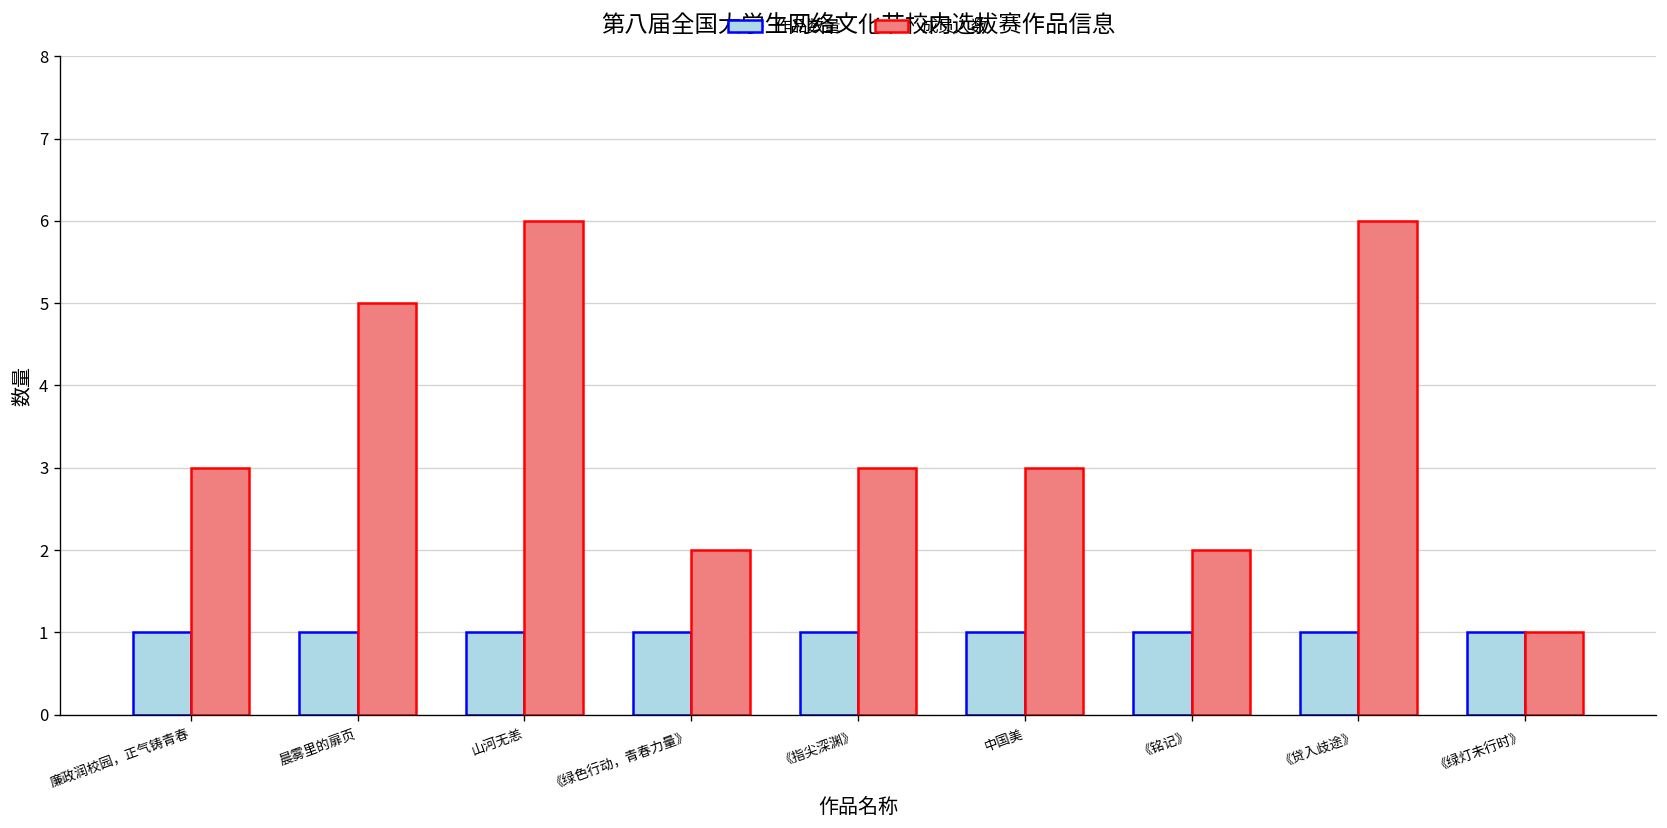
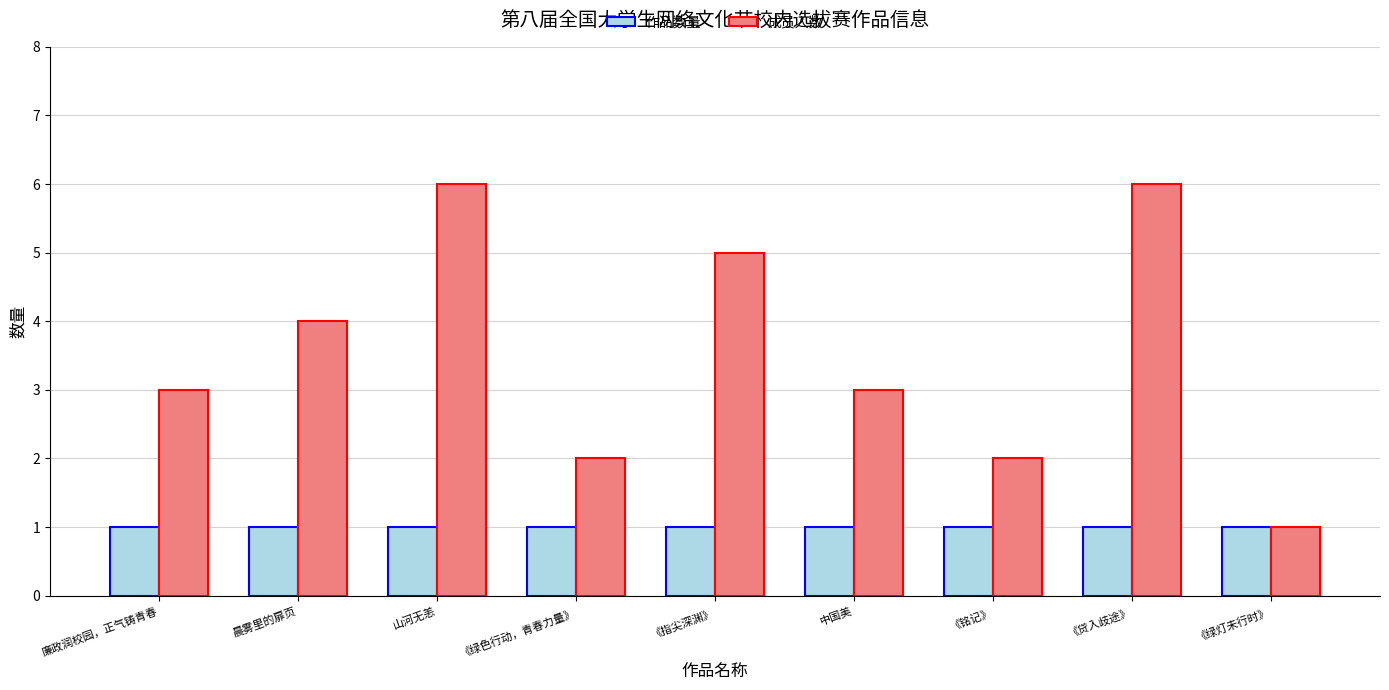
成员人数, 晨雾里的扉页: 5 -> 4
成员人数, 《指尖深渊》: 3 -> 5
